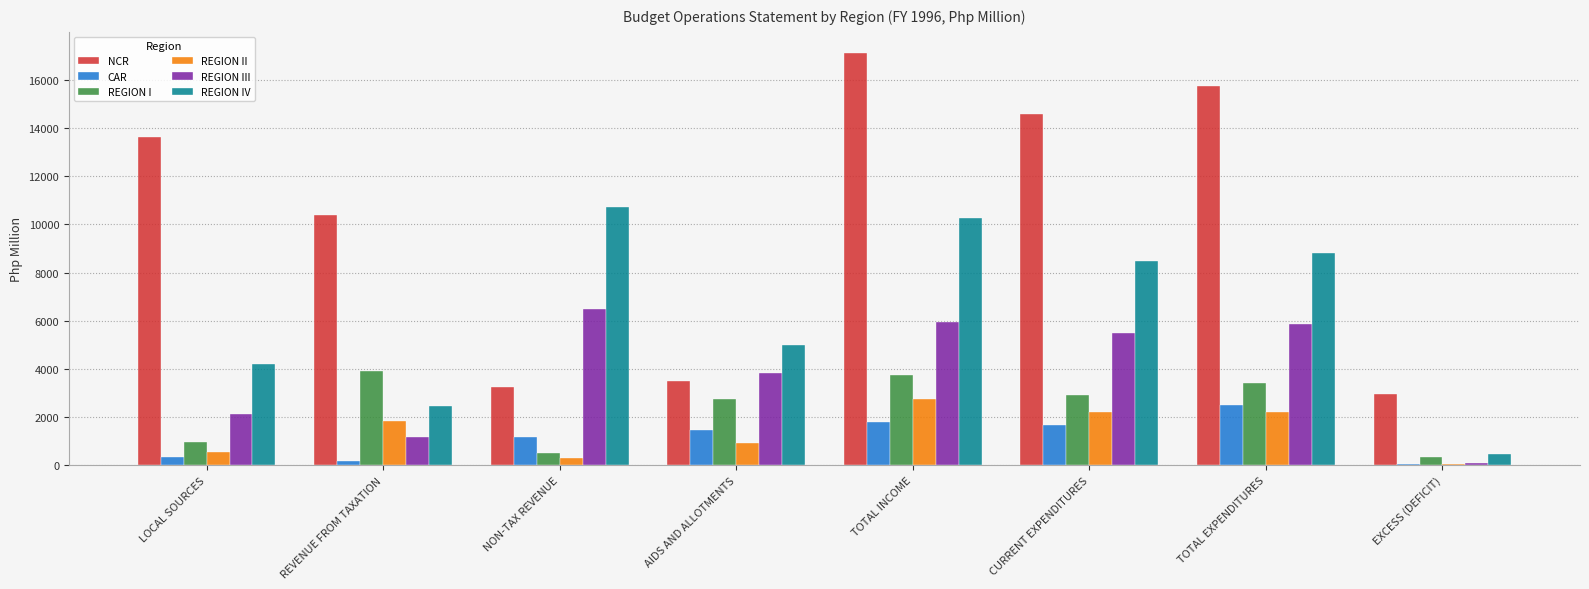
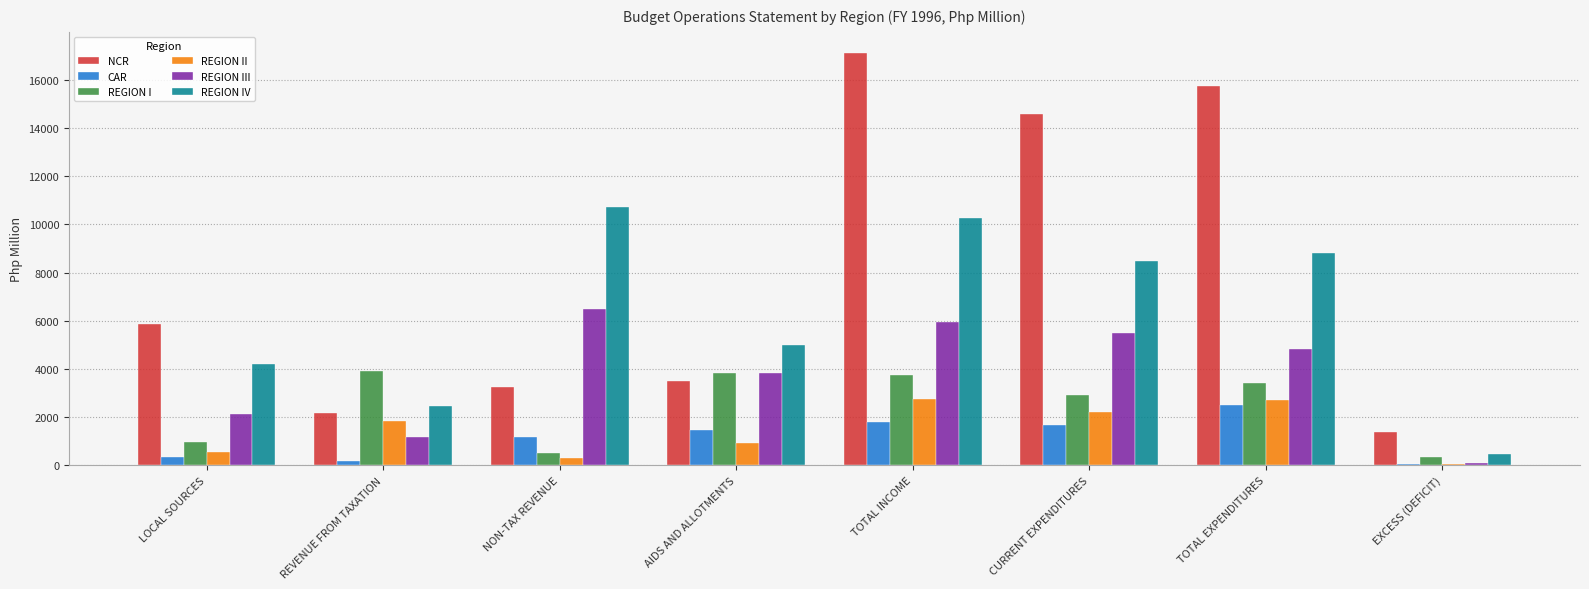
NCR, LOCAL SOURCES: 13600 -> 5900
NCR, REVENUE FROM TAXATION: 10400 -> 2200
REGION I, AIDS AND ALLOTMENTS: 2800 -> 3900
REGION II, TOTAL EXPENDITURES: 2200 -> 2700
REGION III, TOTAL EXPENDITURES: 5900 -> 4800
NCR, EXCESS (DEFICIT): 3000 -> 1400
